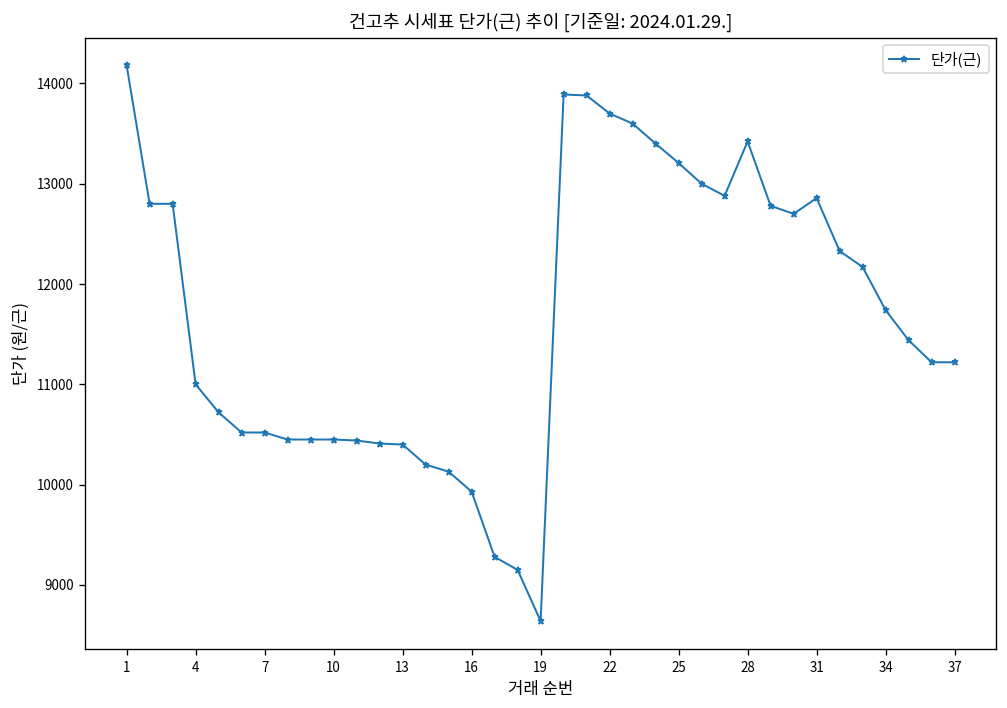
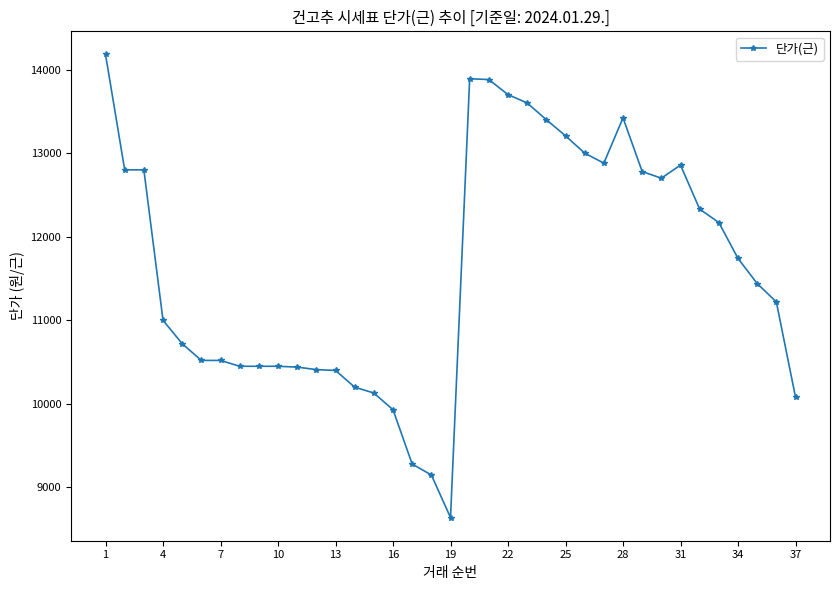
37: 11200 -> 10100
